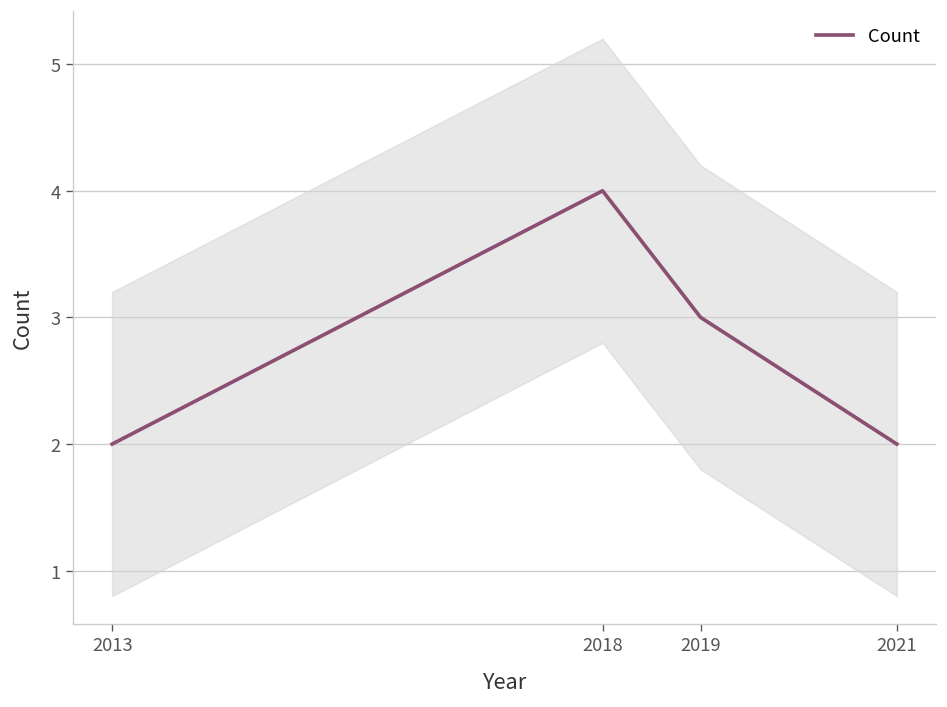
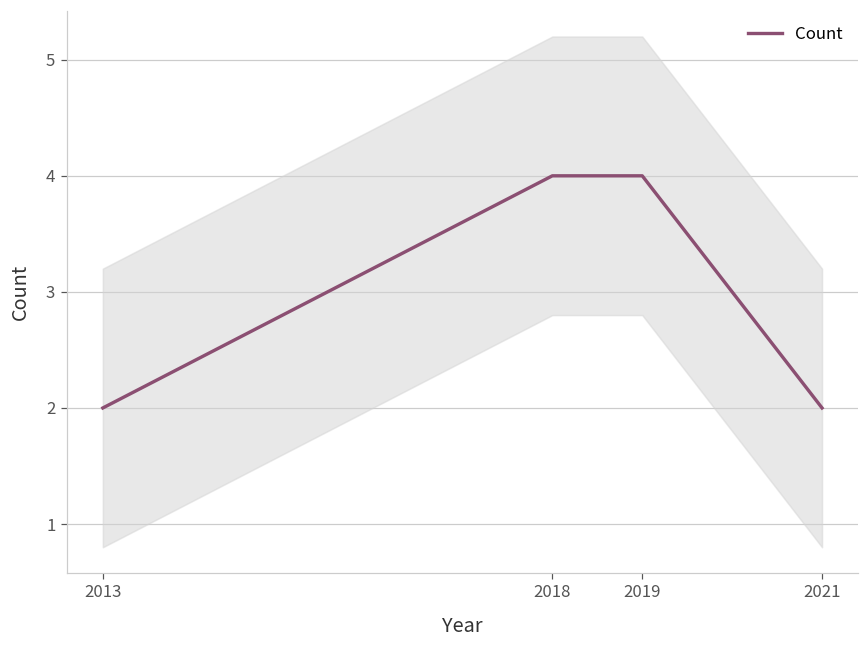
Count, 2019: 3 -> 4
